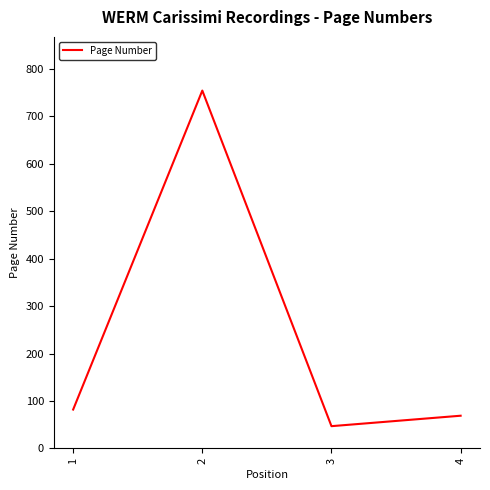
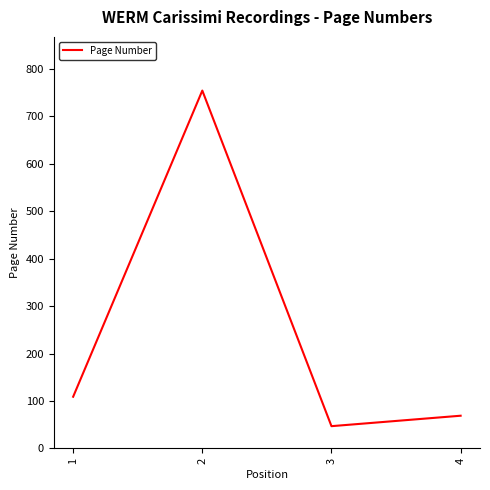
1: 80 -> 110
